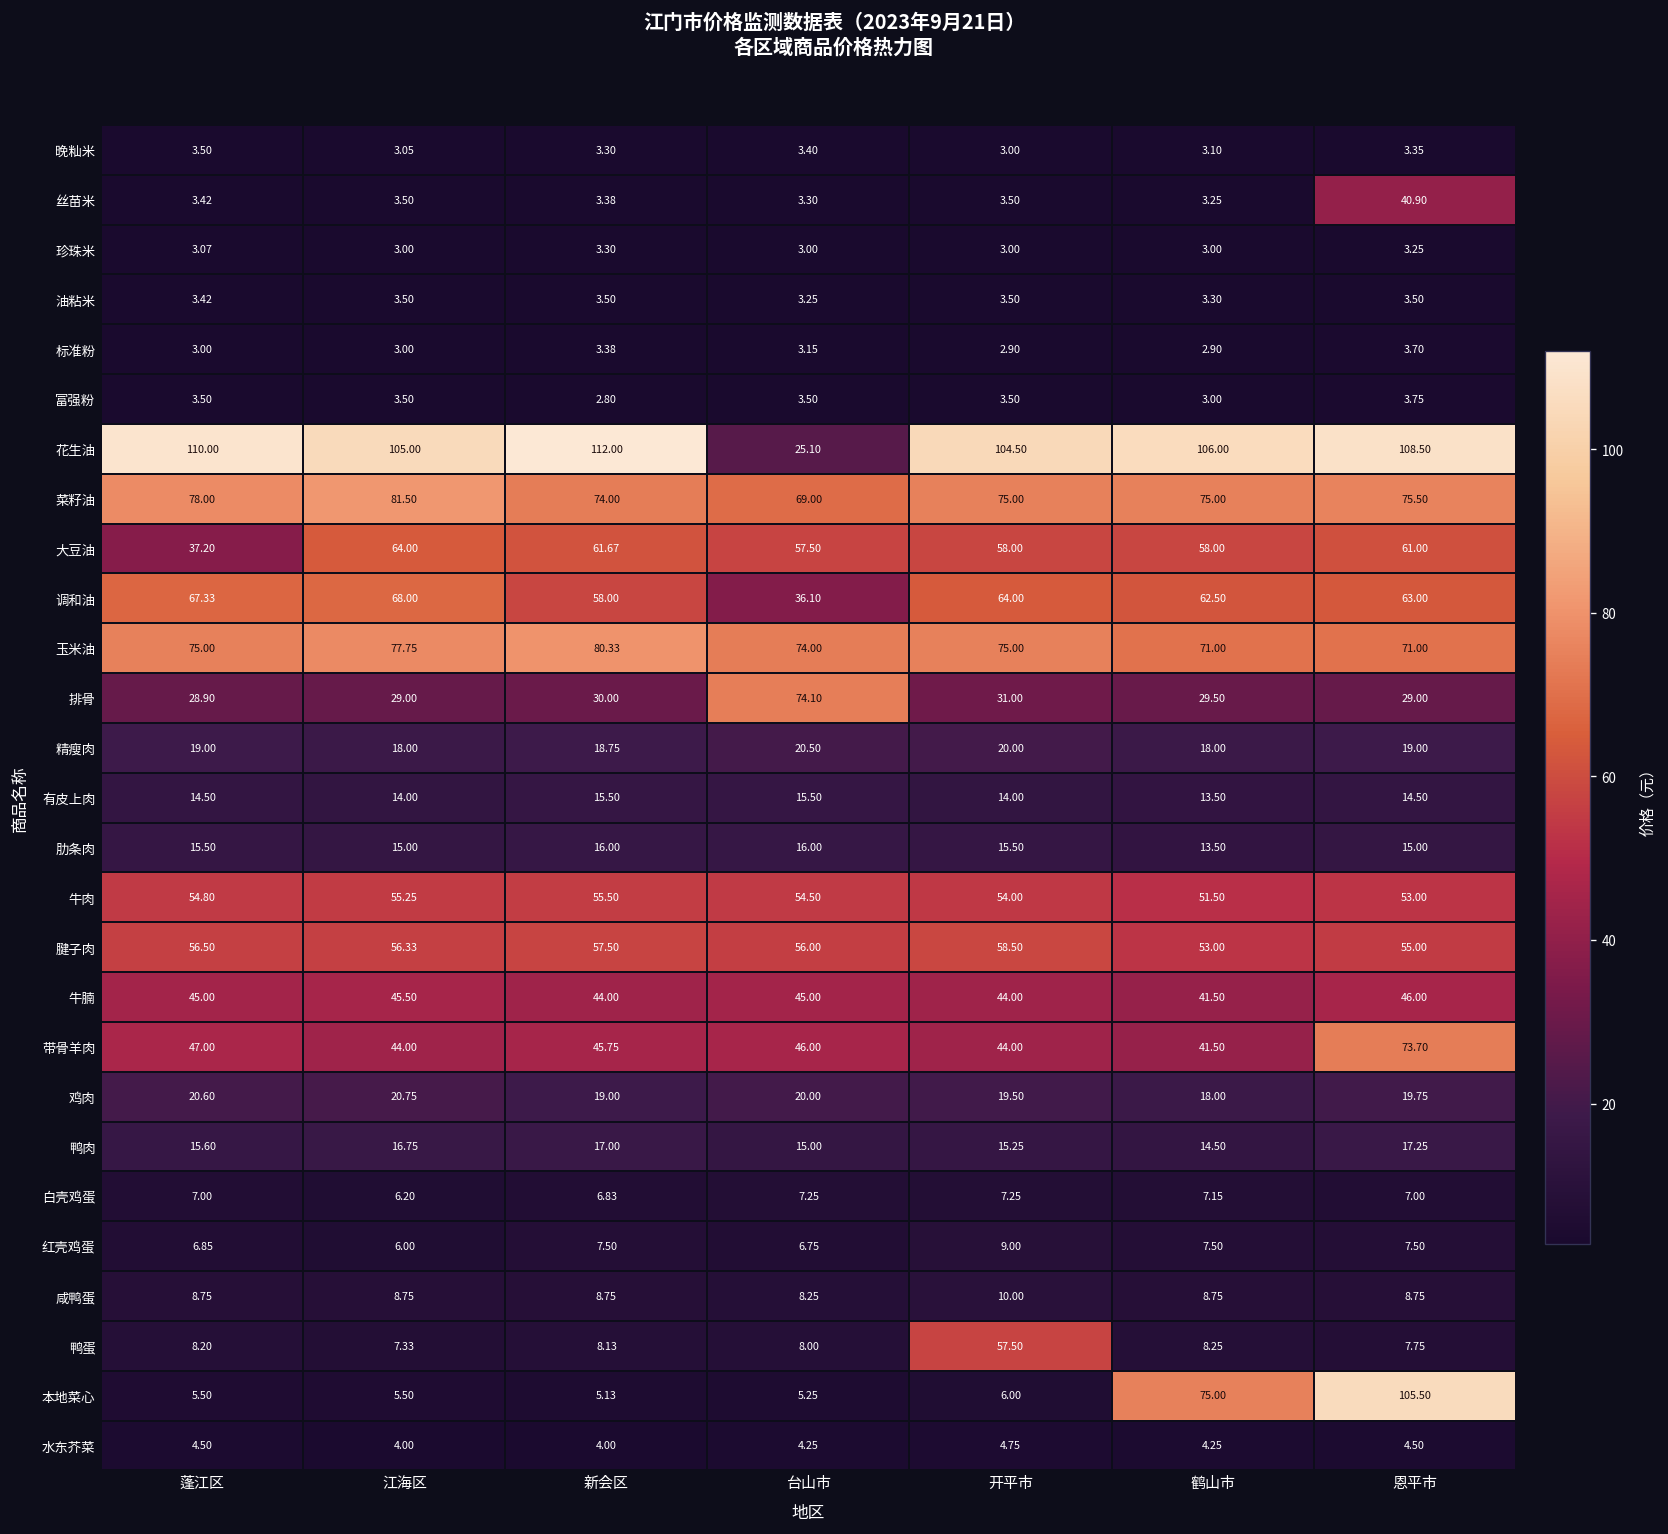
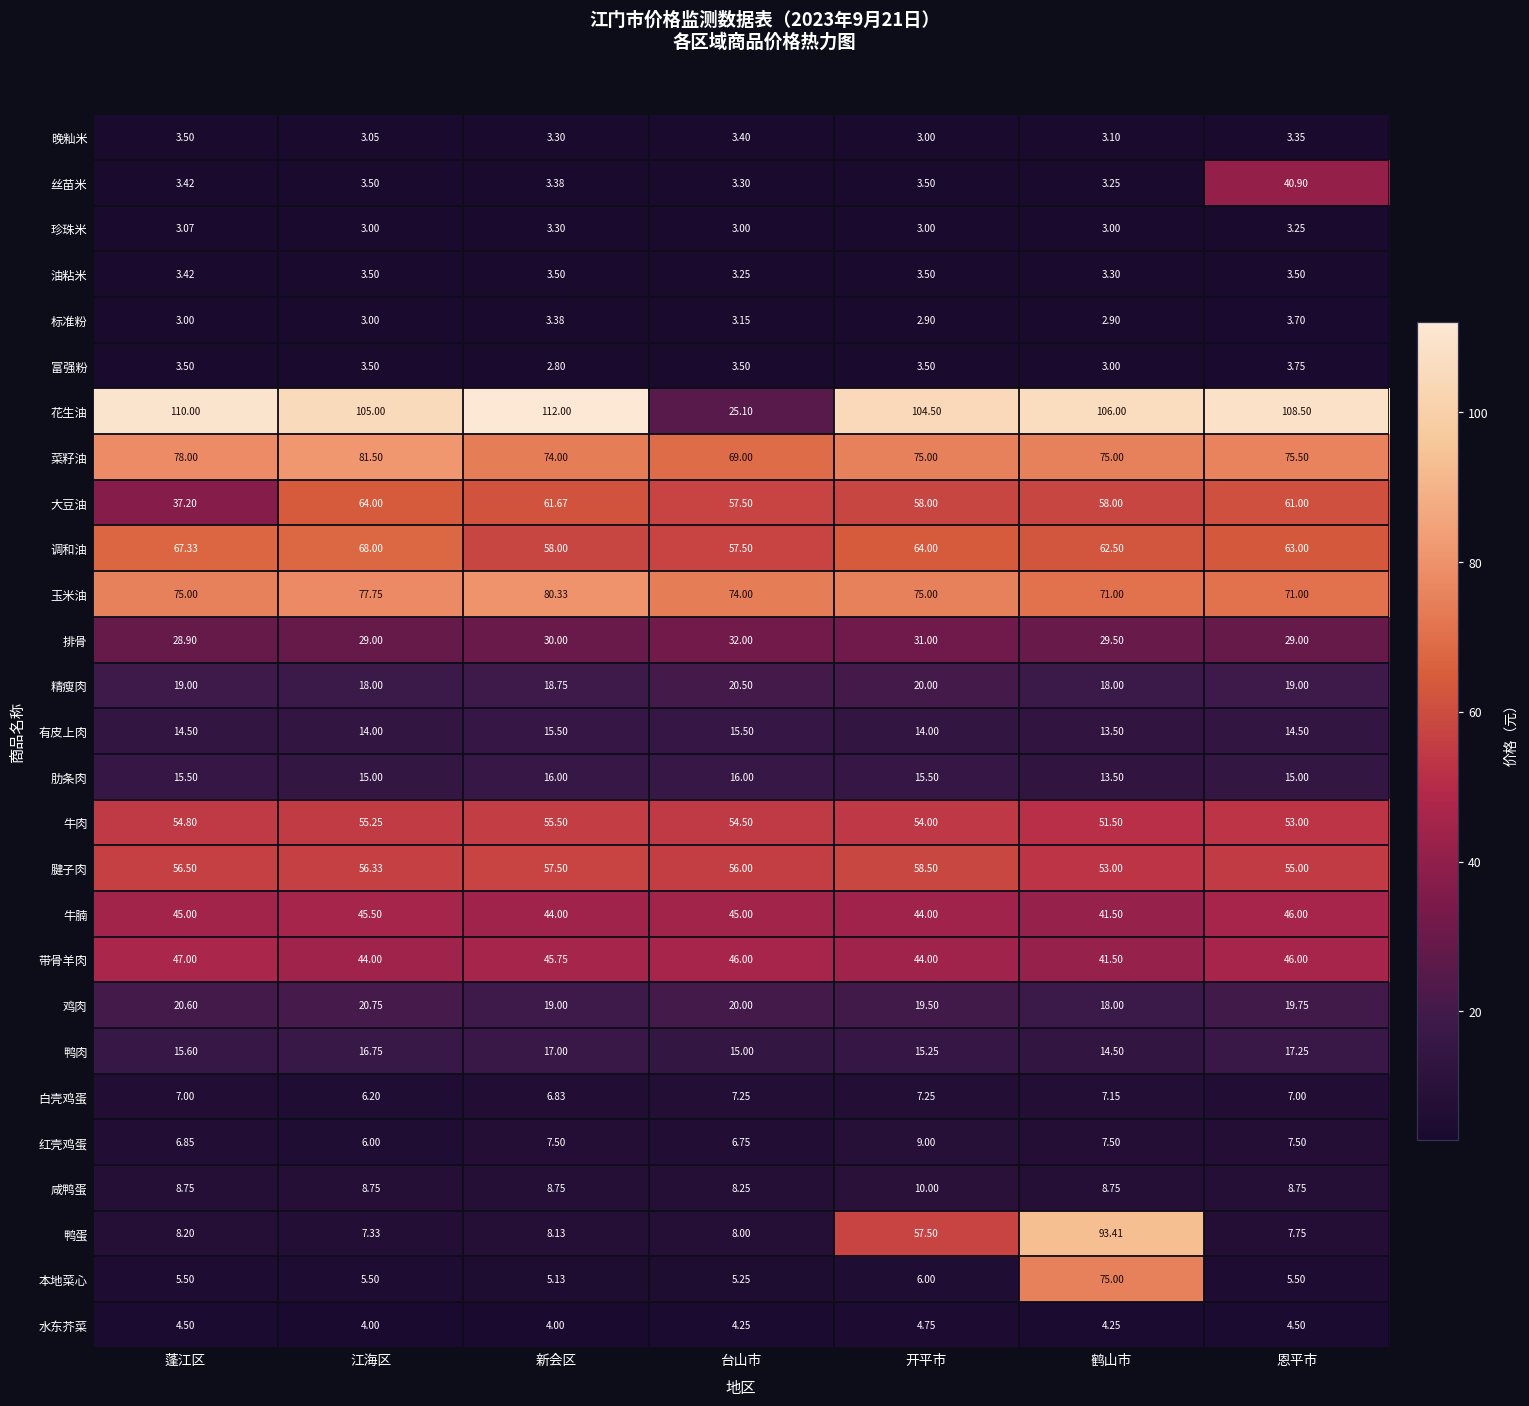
调和油, 台山市: 36.10 -> 57.50
排骨, 台山市: 74.10 -> 32.00
带骨羊肉, 恩平市: 73.70 -> 46.00
鸭蛋, 鹤山市: 8.25 -> 93.41
本地菜心, 恩平市: 105.50 -> 5.50
